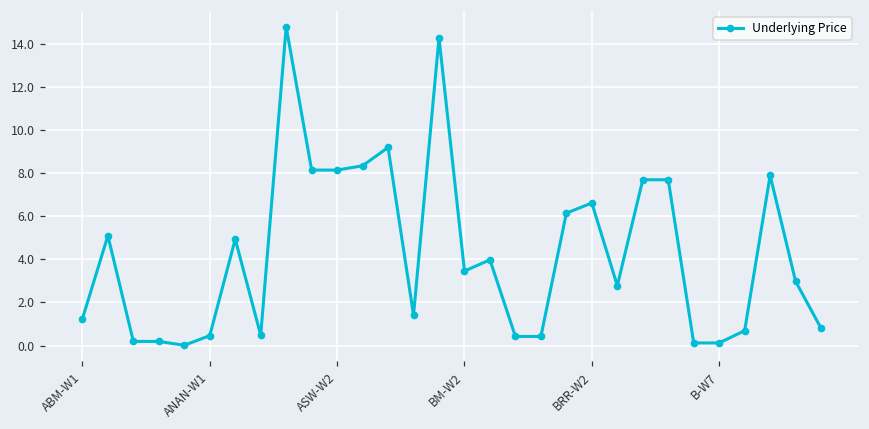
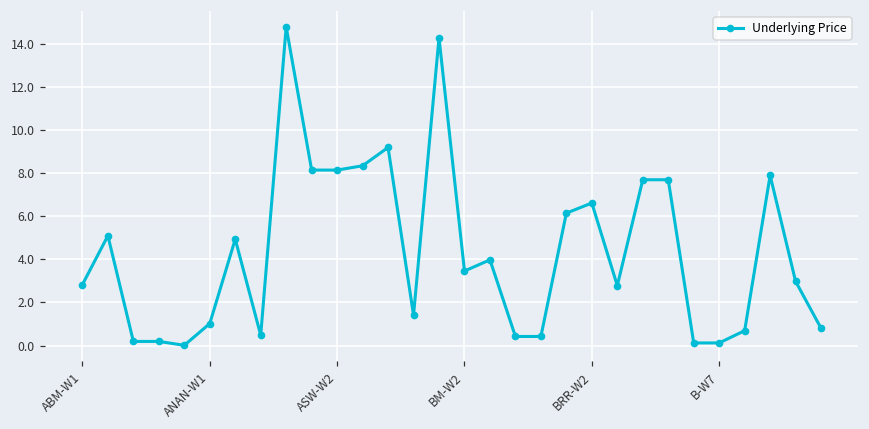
ABM-W1: 1.2 -> 2.8
ANAN-W1: 0.5 -> 1.0
